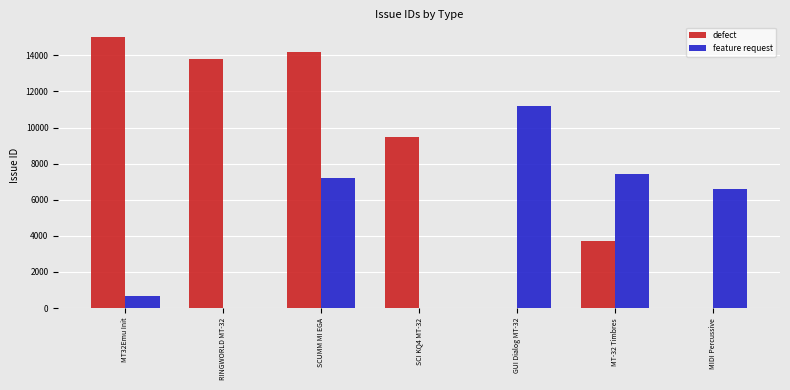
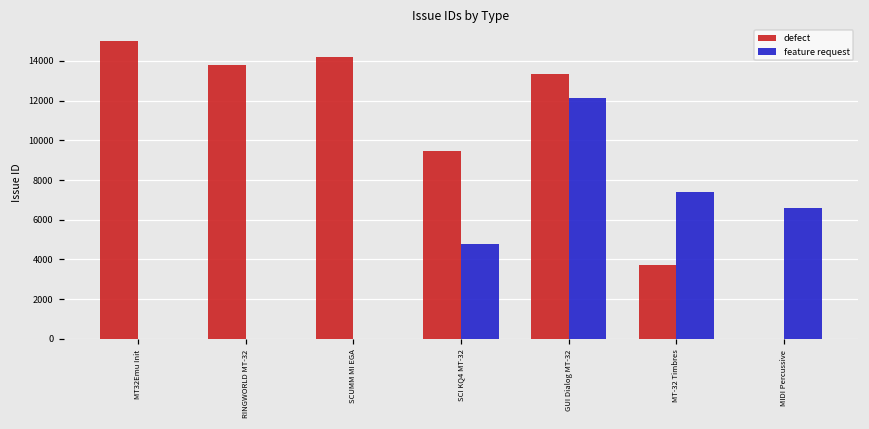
feature request, MT32Emu Init: 700 -> 0
feature request, SCUMM MI EGA: 7200 -> 0
feature request, SCI KQ4 MT-32: 0 -> 4800
defect, GUI Dialog MT-32: 0 -> 13300
feature request, GUI Dialog MT-32: 11200 -> 12100
